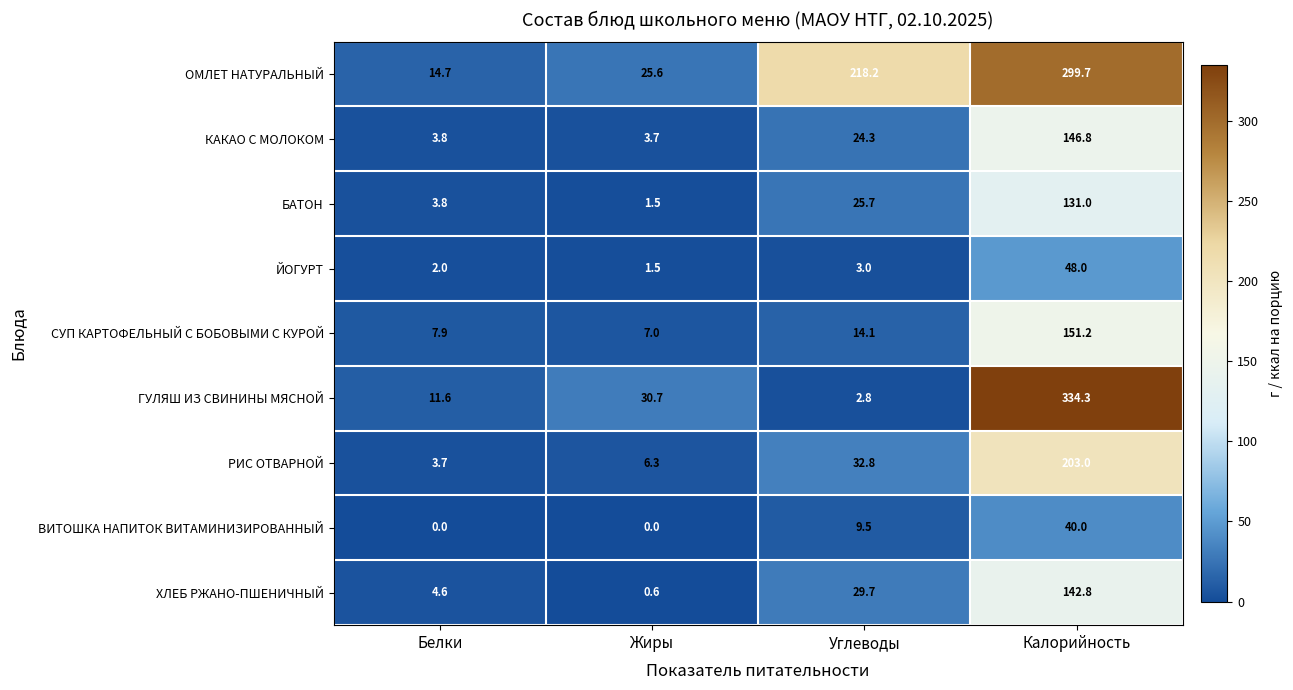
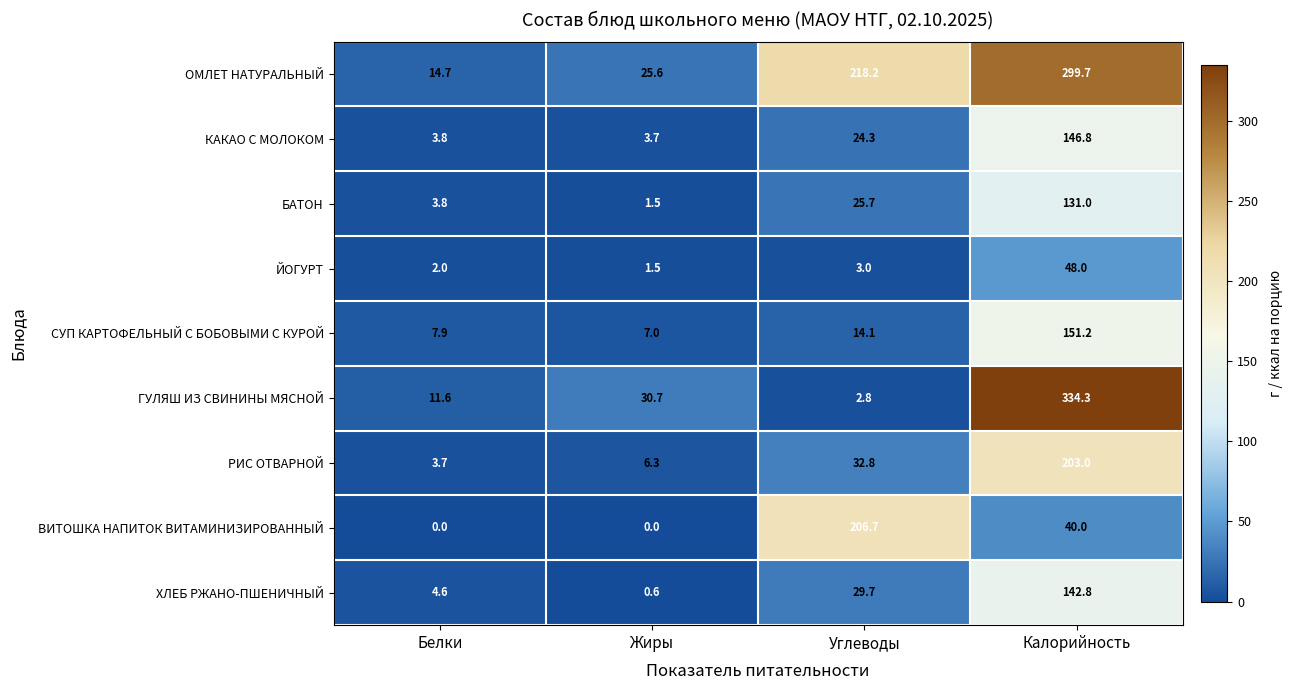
ВИТОШКА НАПИТОК ВИТАМИНИЗИРОВАННЫЙ, Углеводы: 9.5 -> 206.7
